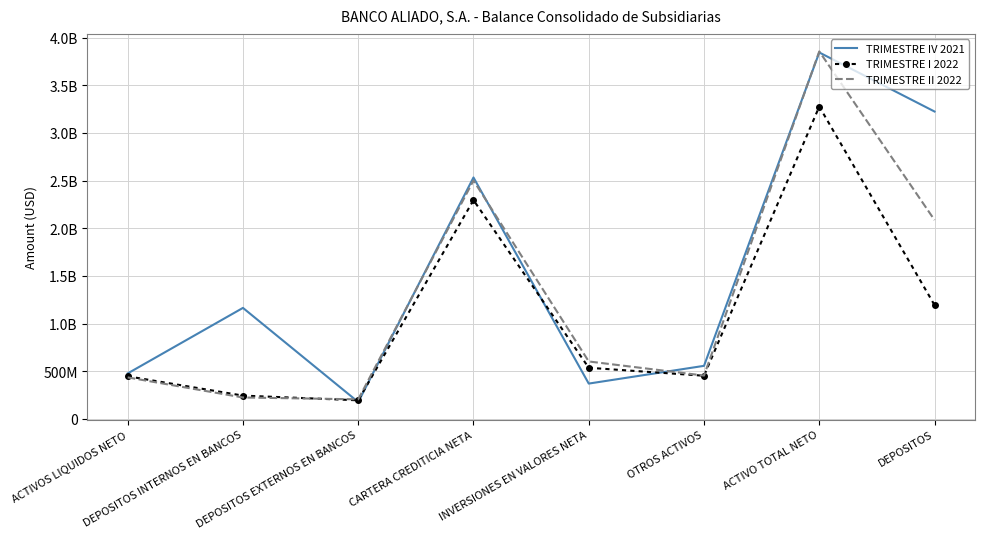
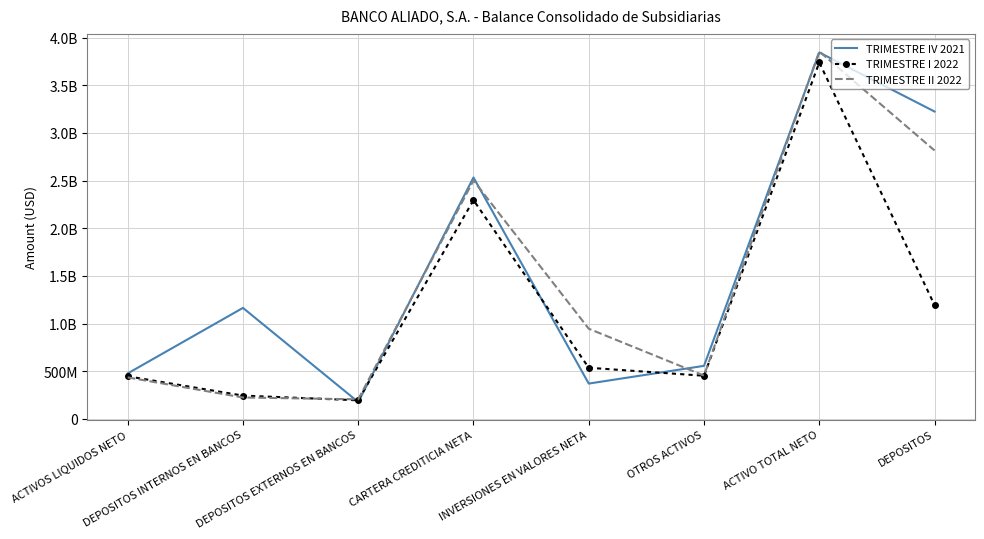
TRIMESTRE II 2022, INVERSIONES EN VALORES NETA: 600000000 -> 900000000
TRIMESTRE I 2022, ACTIVO TOTAL NETO: 3300000000 -> 3700000000
TRIMESTRE II 2022, DEPOSITOS: 2100000000 -> 2800000000
